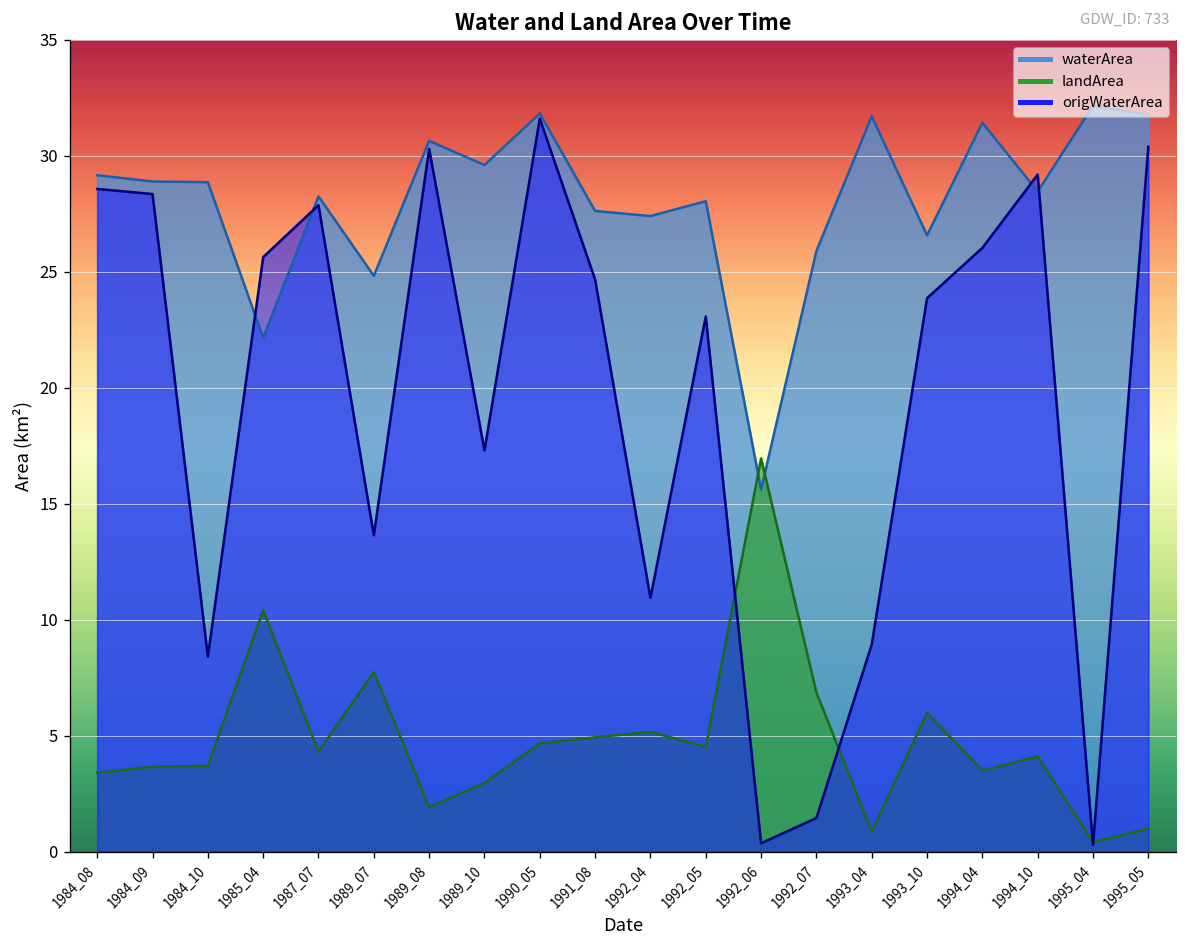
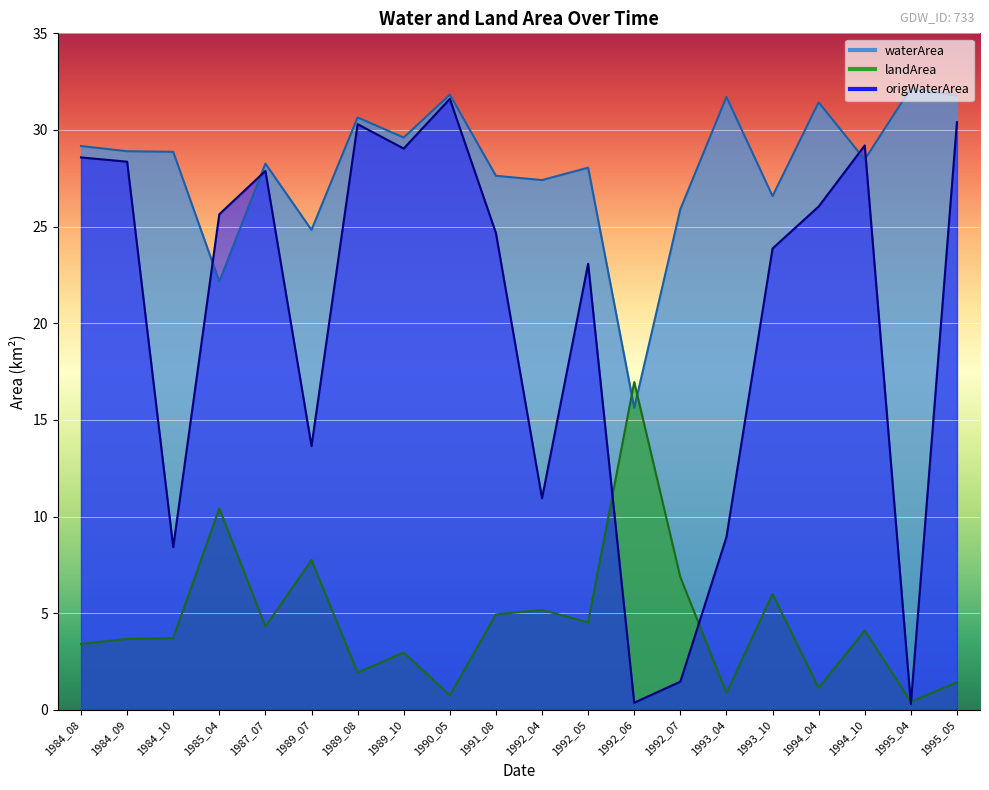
origWaterArea, 1989_10: 17.3 -> 29.0
landArea, 1990_05: 4.7 -> 0.8
landArea, 1994_04: 3.5 -> 1.1
landArea, 1995_05: 1.0 -> 1.4
